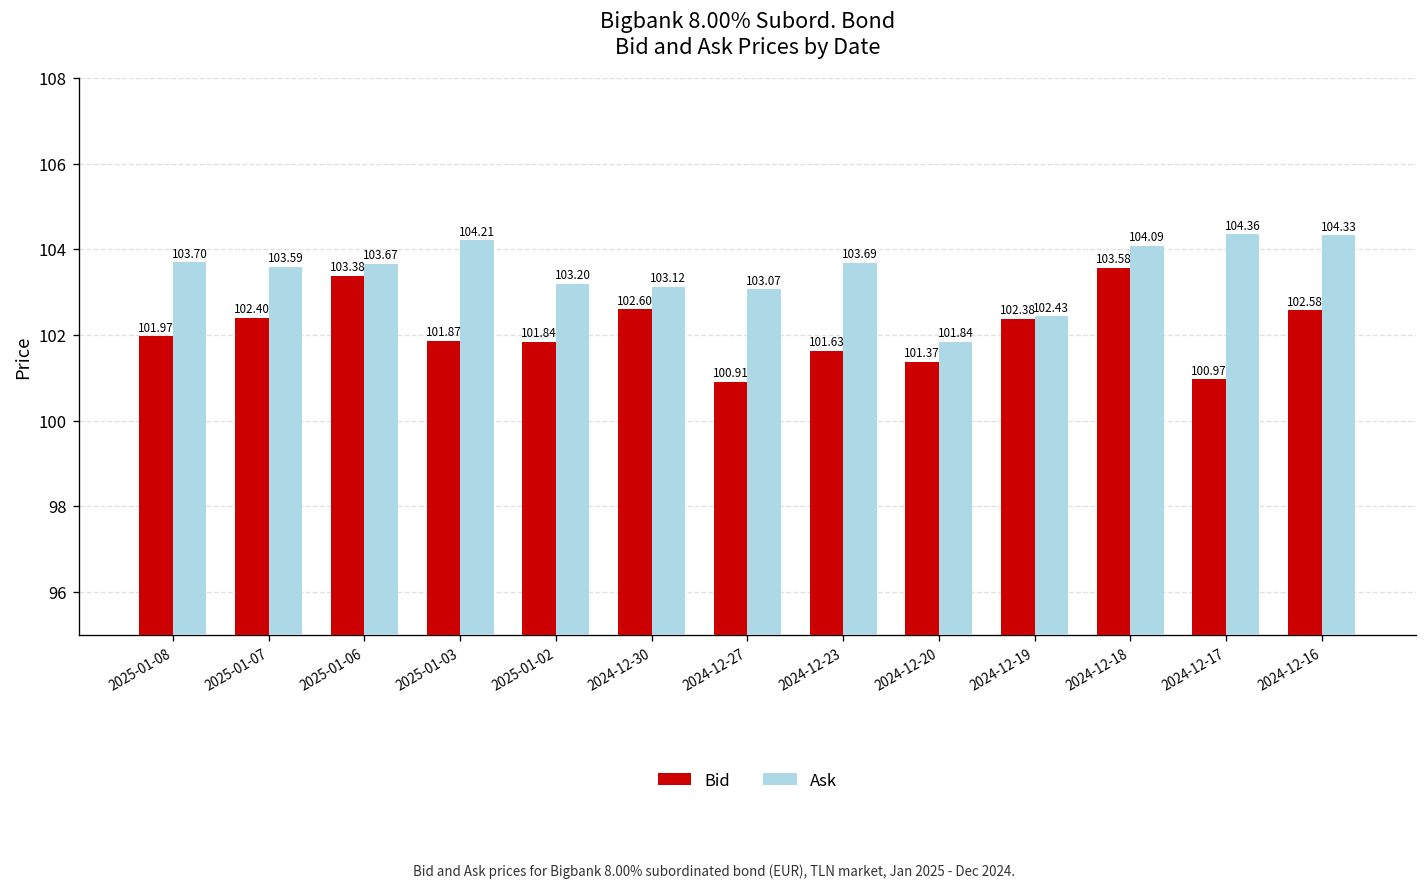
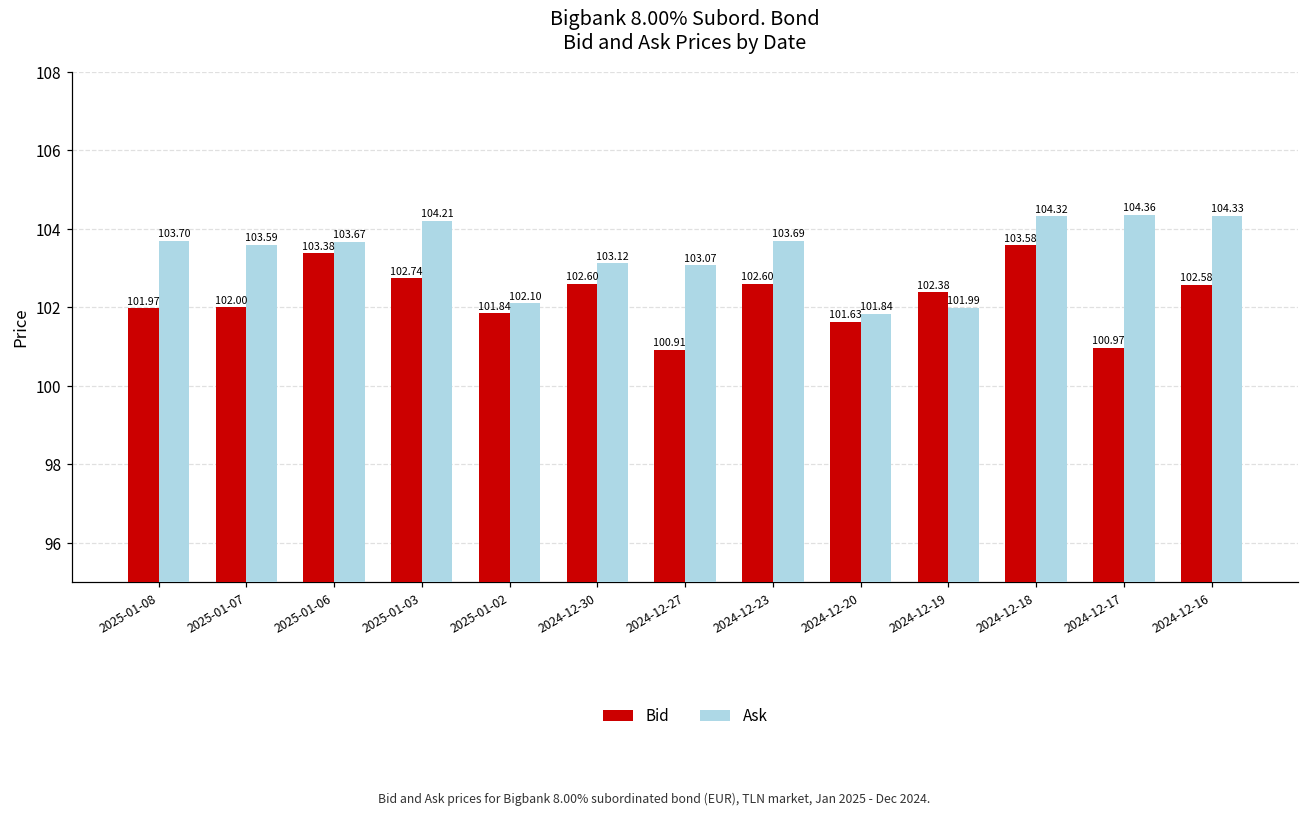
Bid, 2025-01-07: 102.40 -> 102.00
Bid, 2025-01-03: 101.87 -> 102.74
Ask, 2025-01-02: 103.20 -> 102.10
Bid, 2024-12-23: 101.63 -> 102.60
Bid, 2024-12-20: 101.37 -> 101.63
Ask, 2024-12-19: 102.43 -> 101.99
Ask, 2024-12-18: 104.09 -> 104.32
